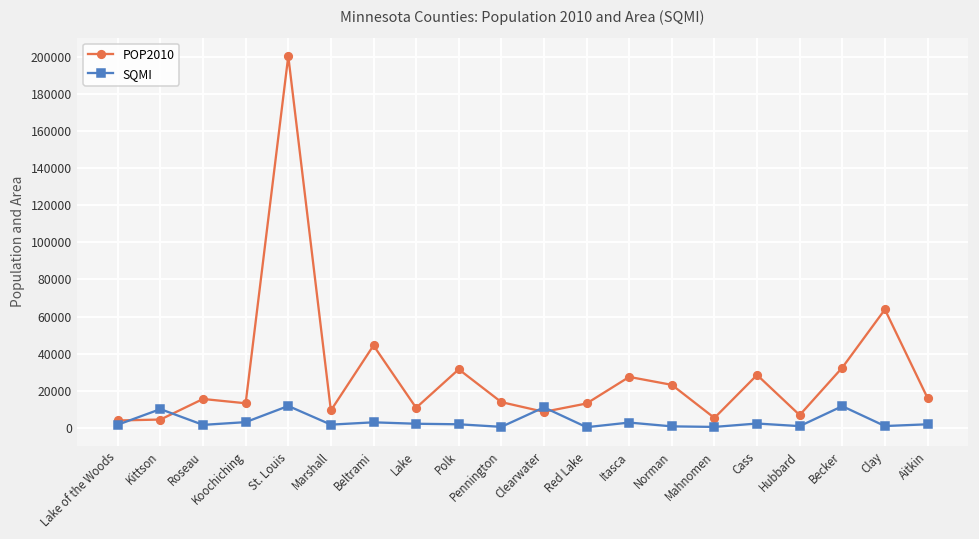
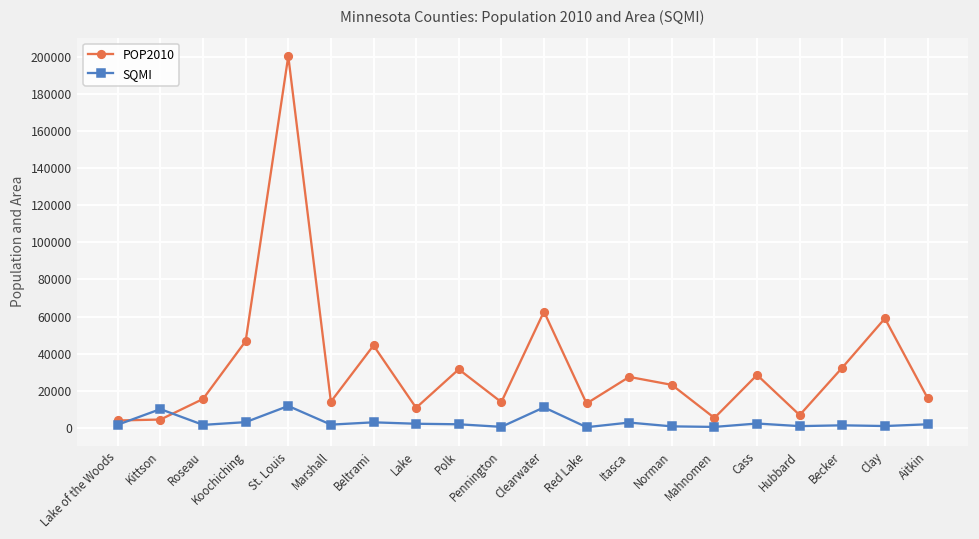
POP2010, Koochiching: 13000 -> 47000
POP2010, Marshall: 9000 -> 14000
POP2010, Clearwater: 9000 -> 63000
SQMI, Becker: 12000 -> 1000
POP2010, Clay: 64000 -> 59000
